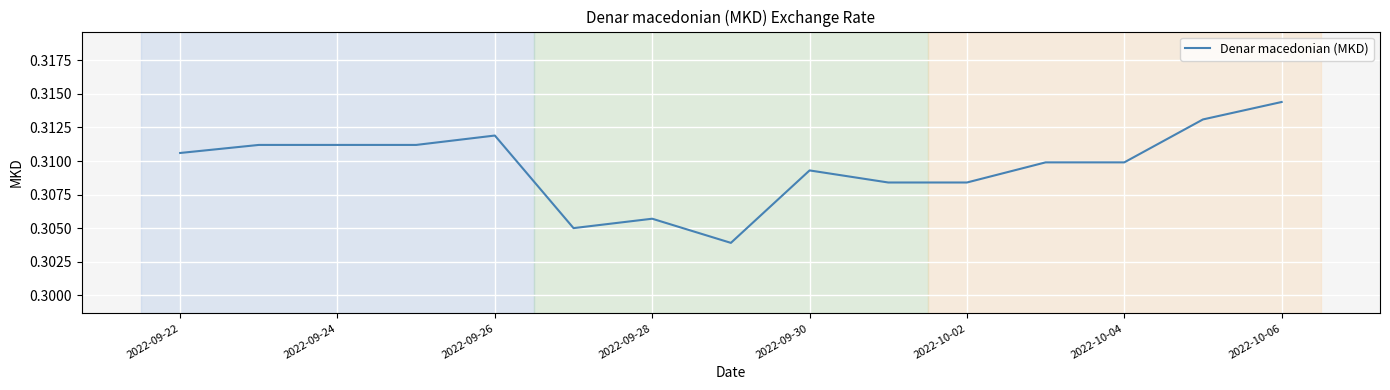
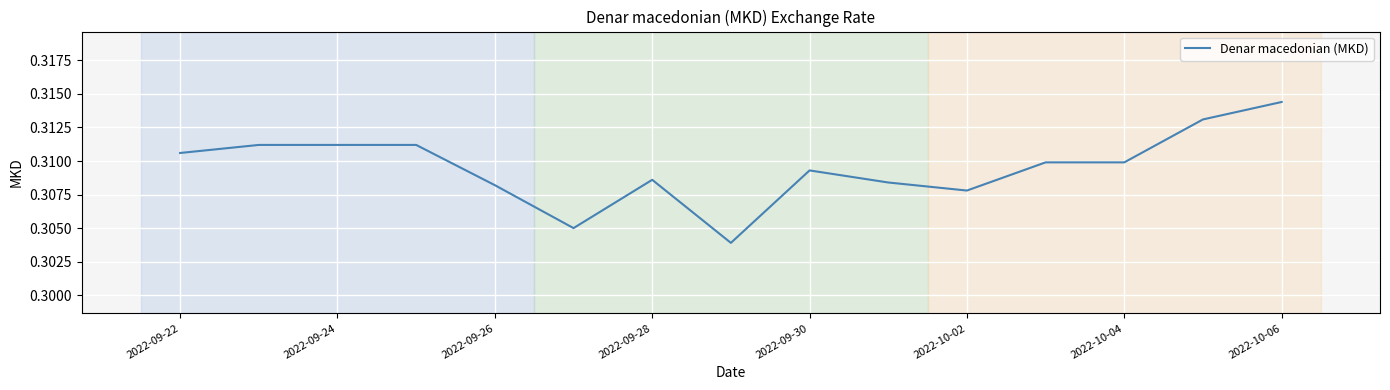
2022-09-26: 0.3119 -> 0.3082
2022-09-28: 0.3057 -> 0.3086
2022-10-02: 0.3084 -> 0.3078
